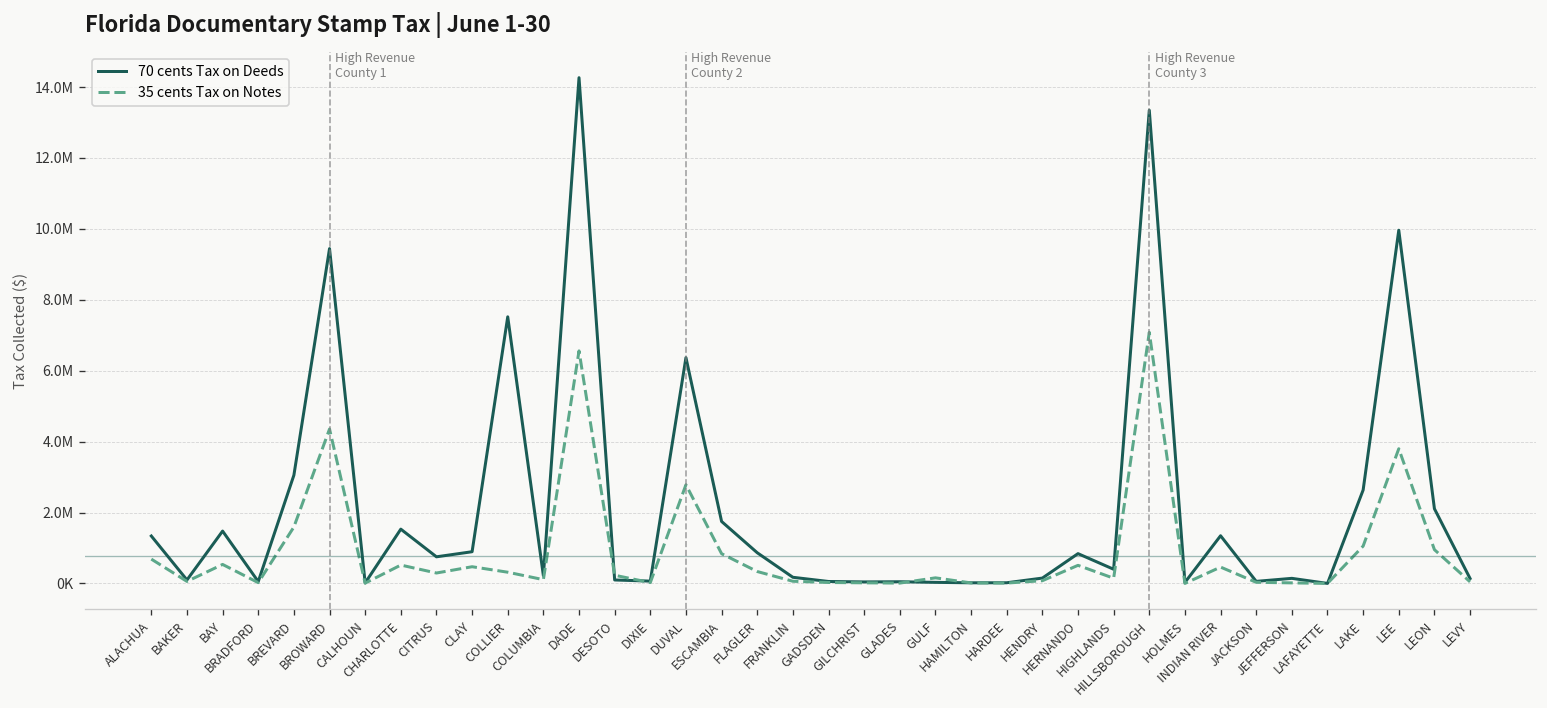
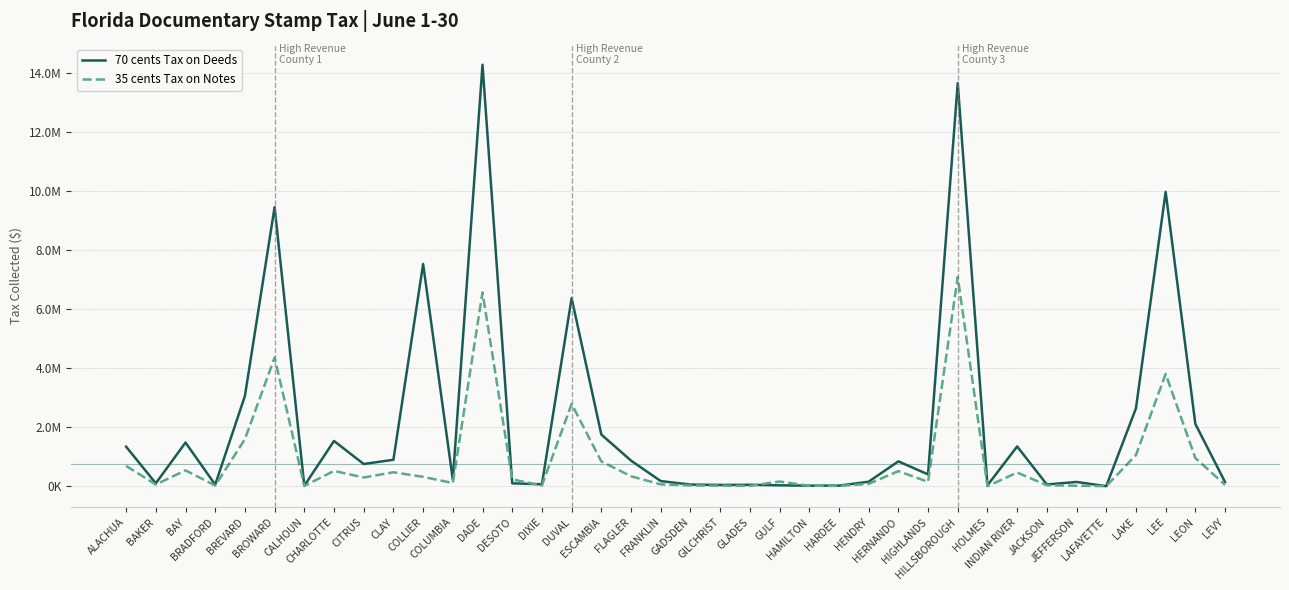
70 cents Tax on Deeds, HILLSBOROUGH: 13300000 -> 13600000
